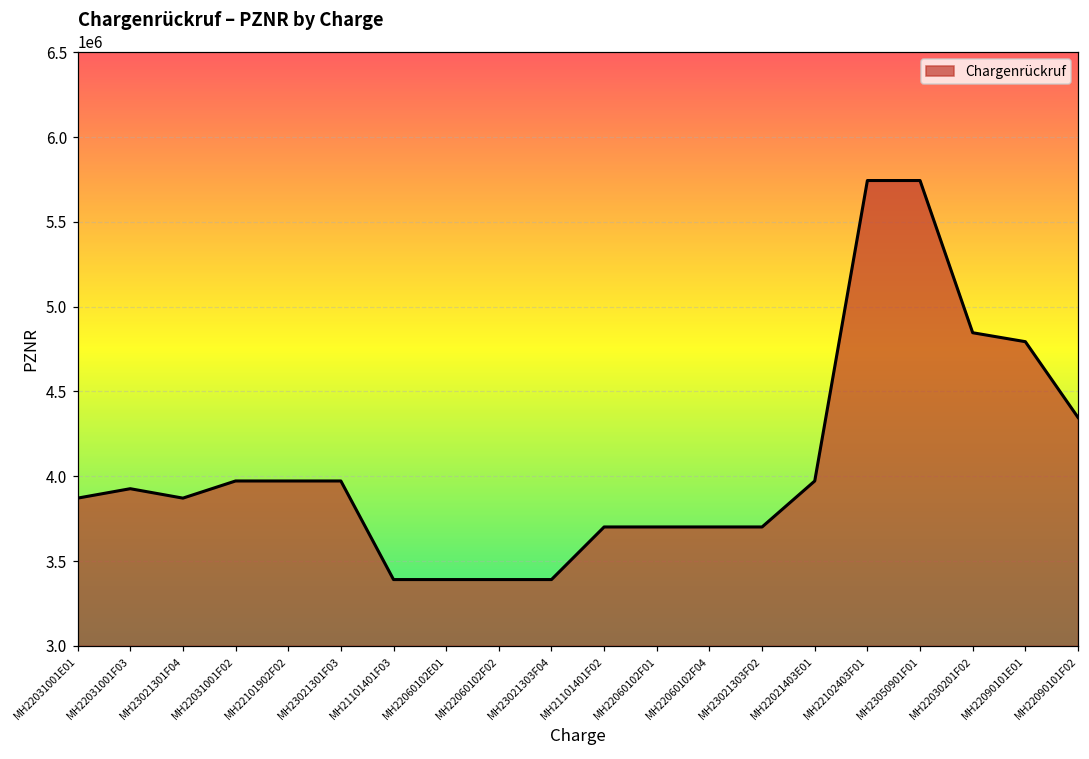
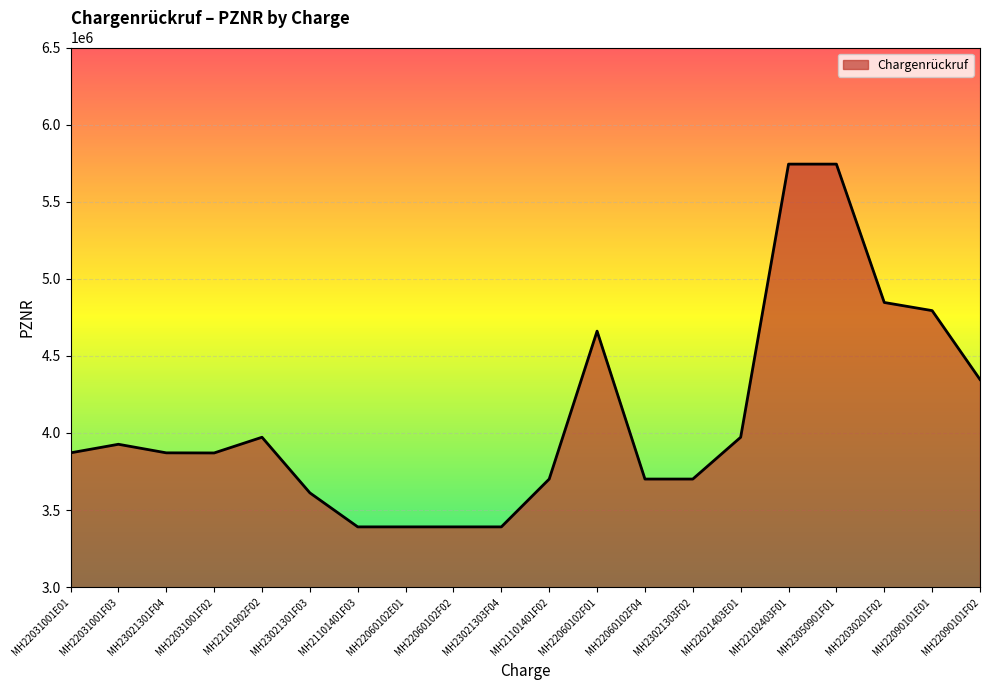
MH22031001F02: 3970000 -> 3870000
MH23021301F03: 3970000 -> 3610000
MH22060102F01: 3700000 -> 4660000
